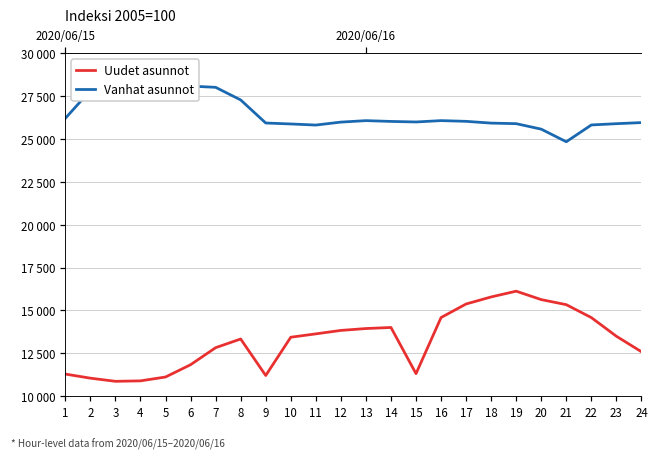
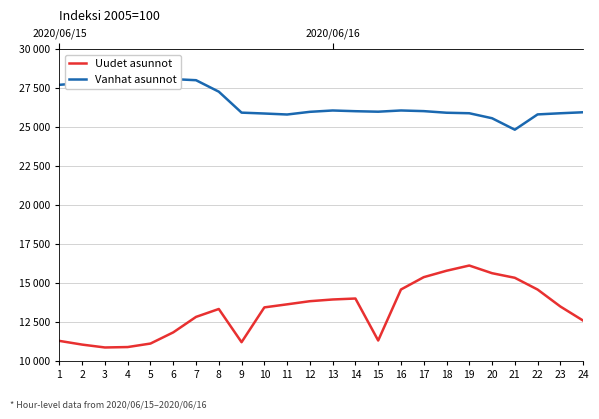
Vanhat asunnot, 1: 26200 -> 27700
